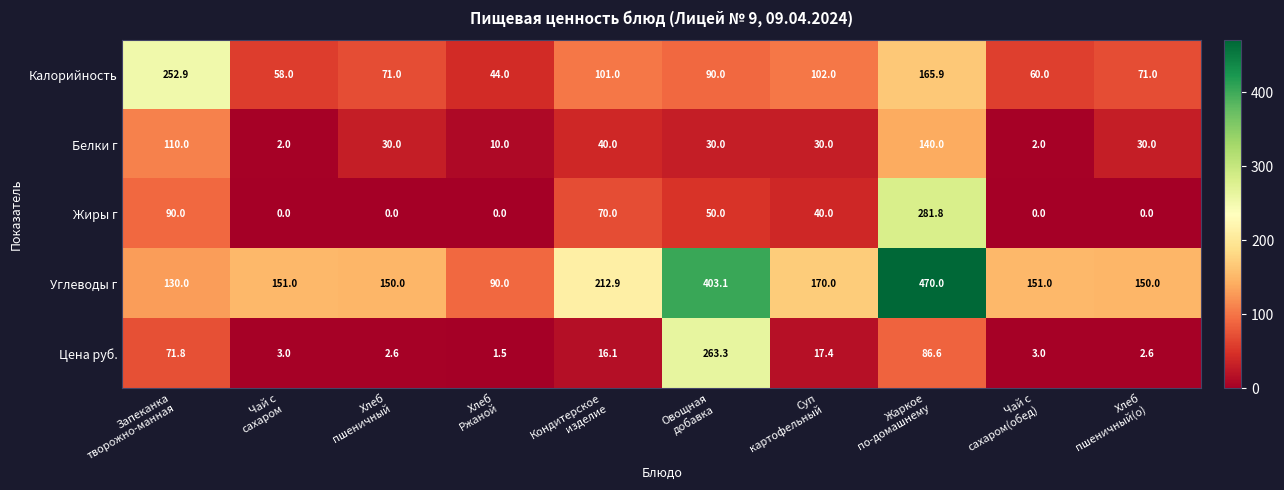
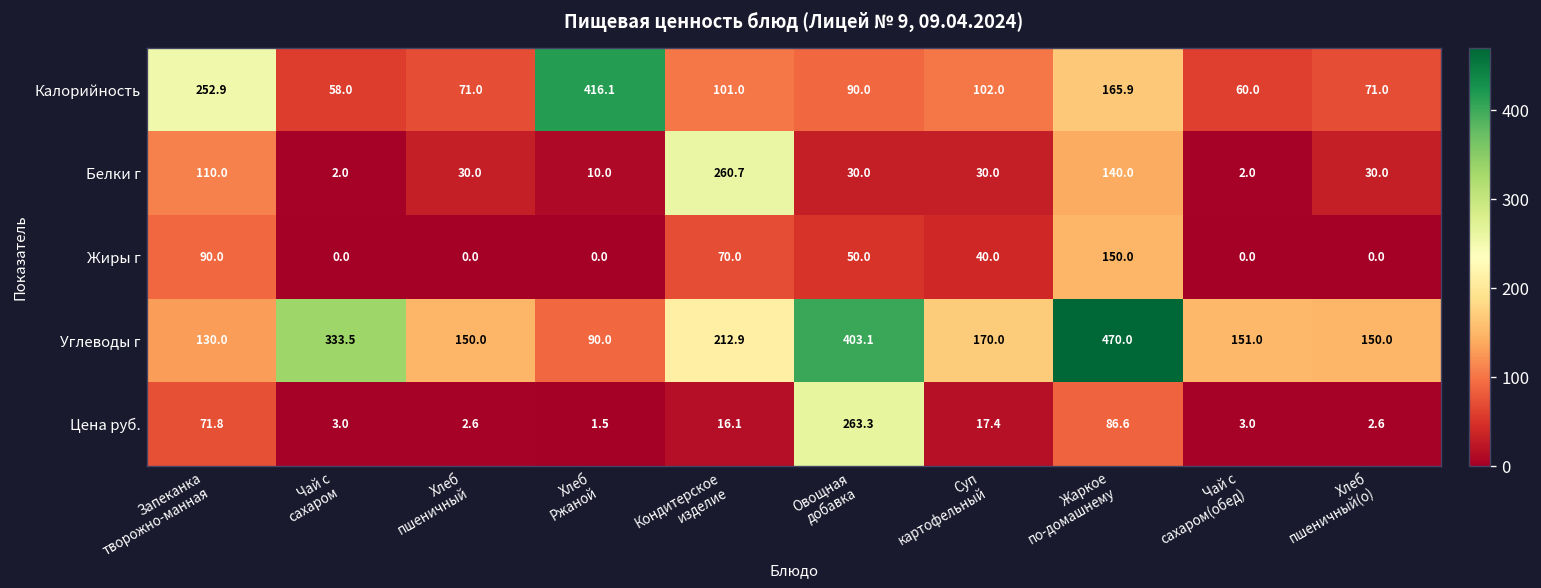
Калорийность, Хлеб Ржаной: 44.0 -> 416.1
Белки г, Кондитерское изделие: 40.0 -> 260.7
Жиры г, Жаркое по-домашнему: 281.8 -> 150.0
Углеводы г, Чай с сахаром: 151.0 -> 333.5
